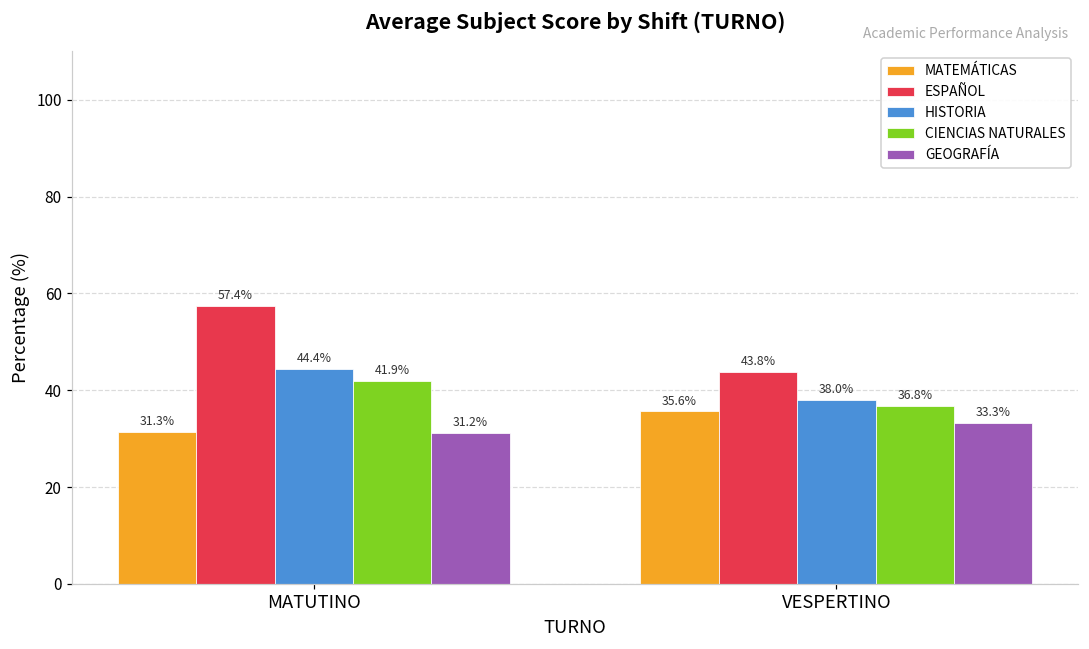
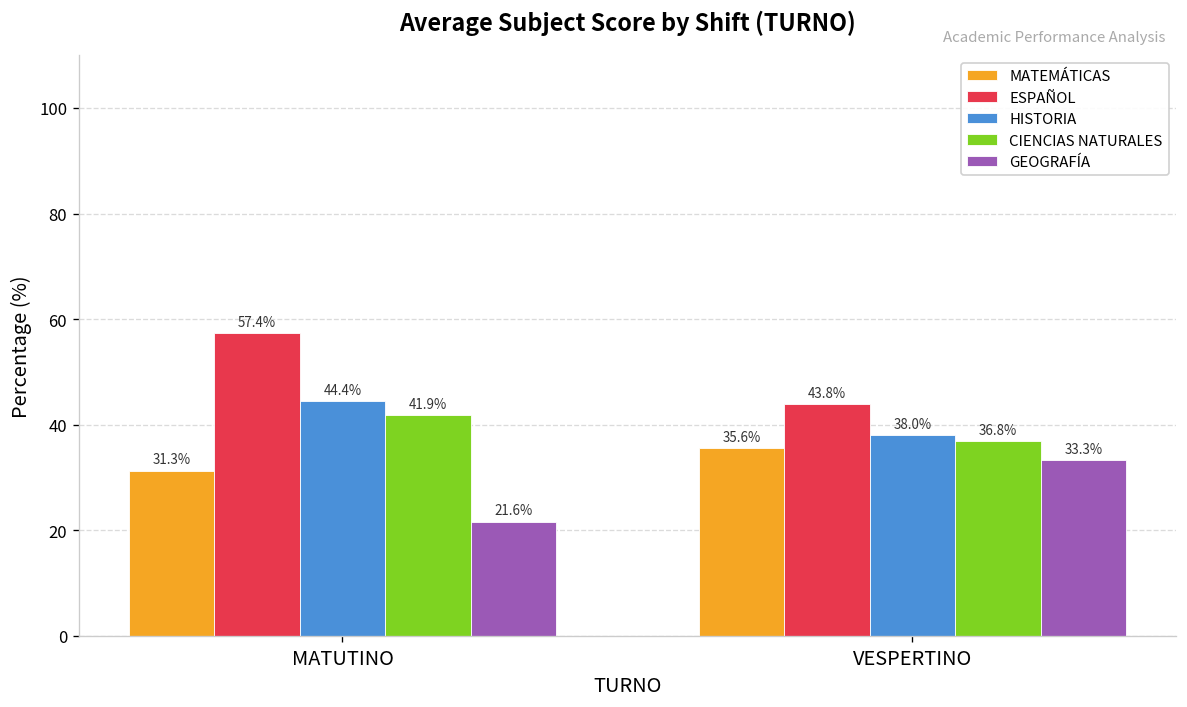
GEOGRAFÍA, MATUTINO: 31.2% -> 21.6%
